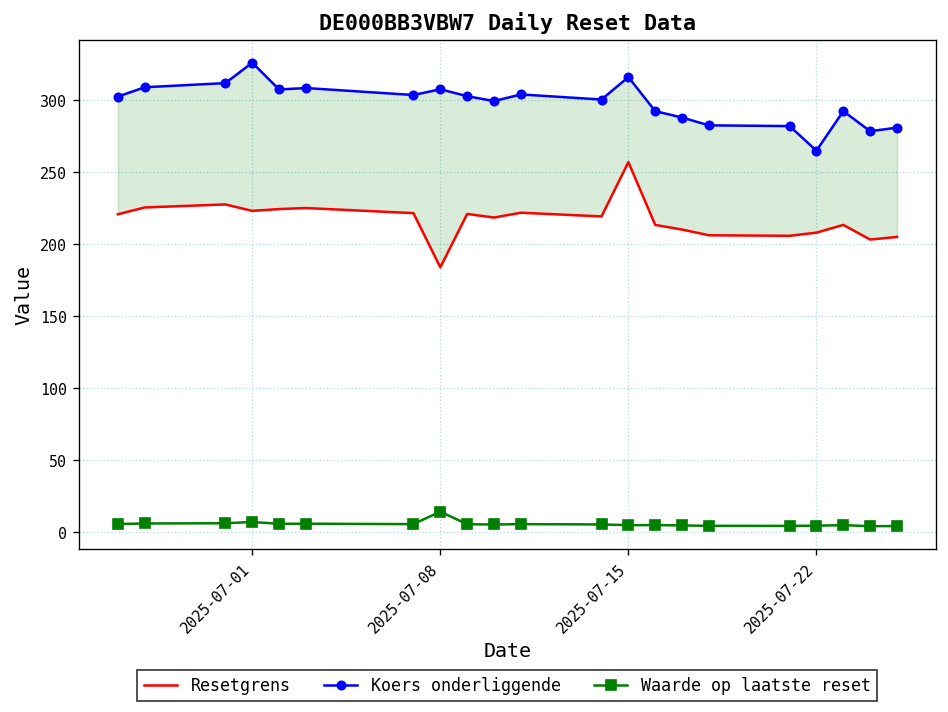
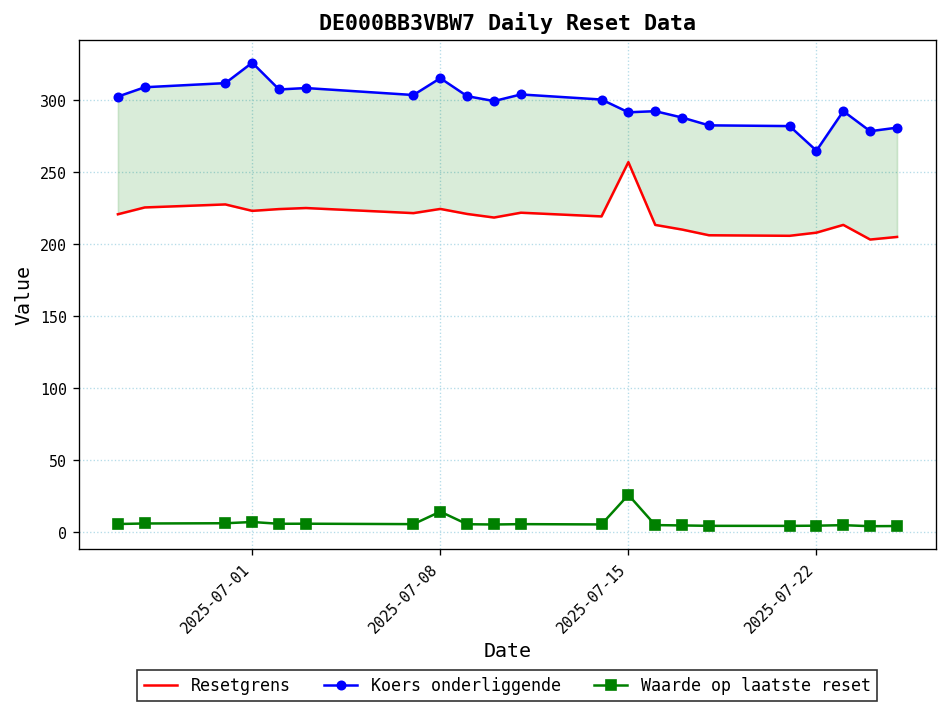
Resetgrens, 2025-07-08: 184 -> 225
Koers onderliggende, 2025-07-08: 308 -> 315
Koers onderliggende, 2025-07-15: 316 -> 292
Waarde op laatste reset, 2025-07-15: 5 -> 26
